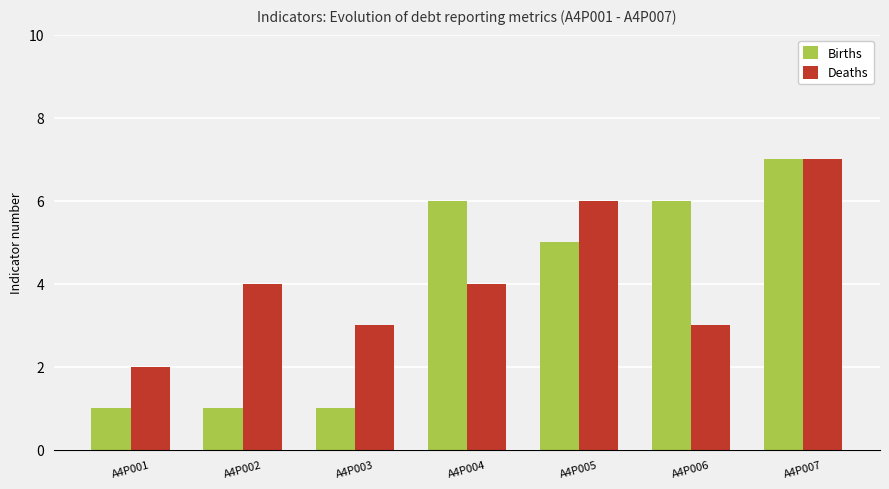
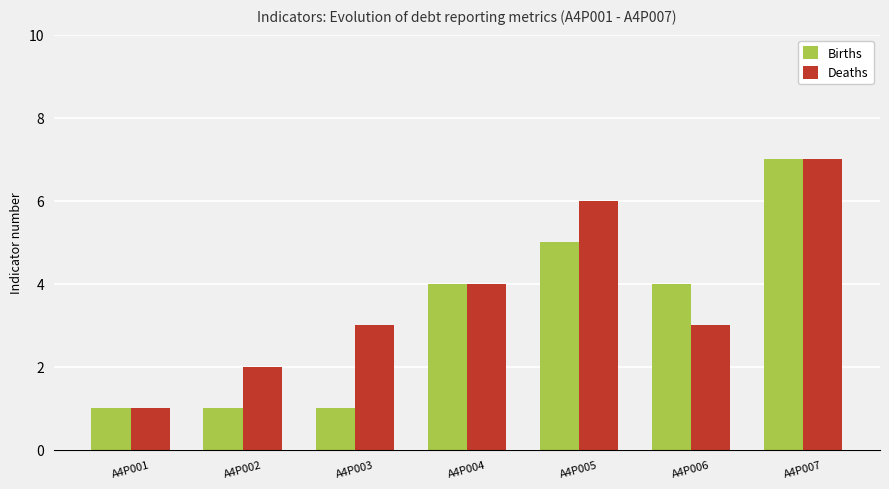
Deaths, A4P001: 2 -> 1
Deaths, A4P002: 4 -> 2
Births, A4P004: 6 -> 4
Births, A4P006: 6 -> 4
